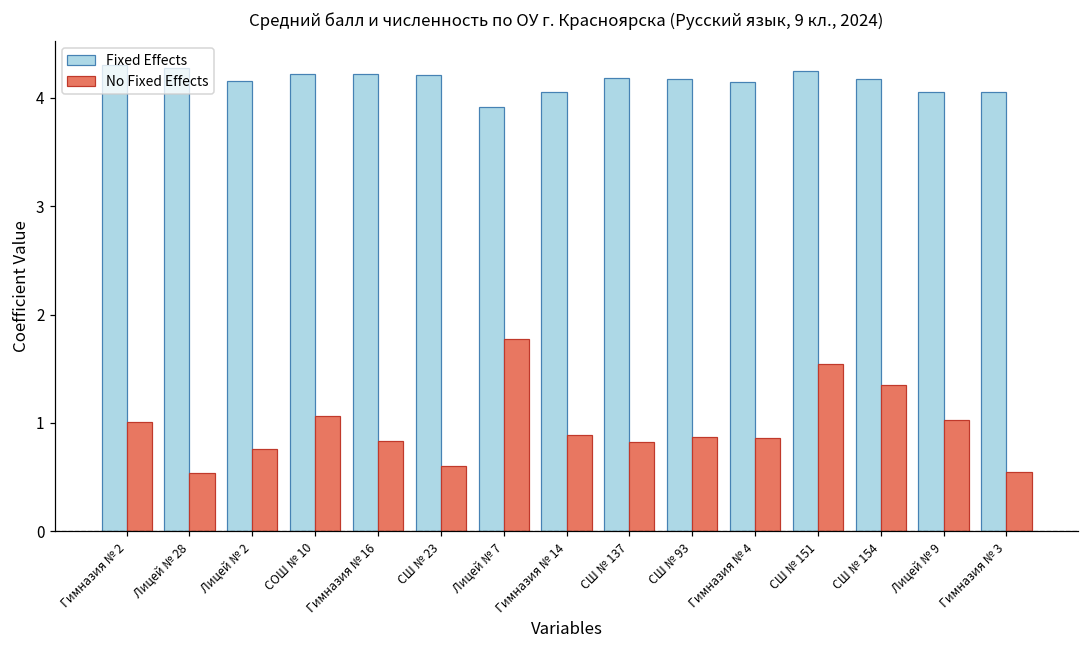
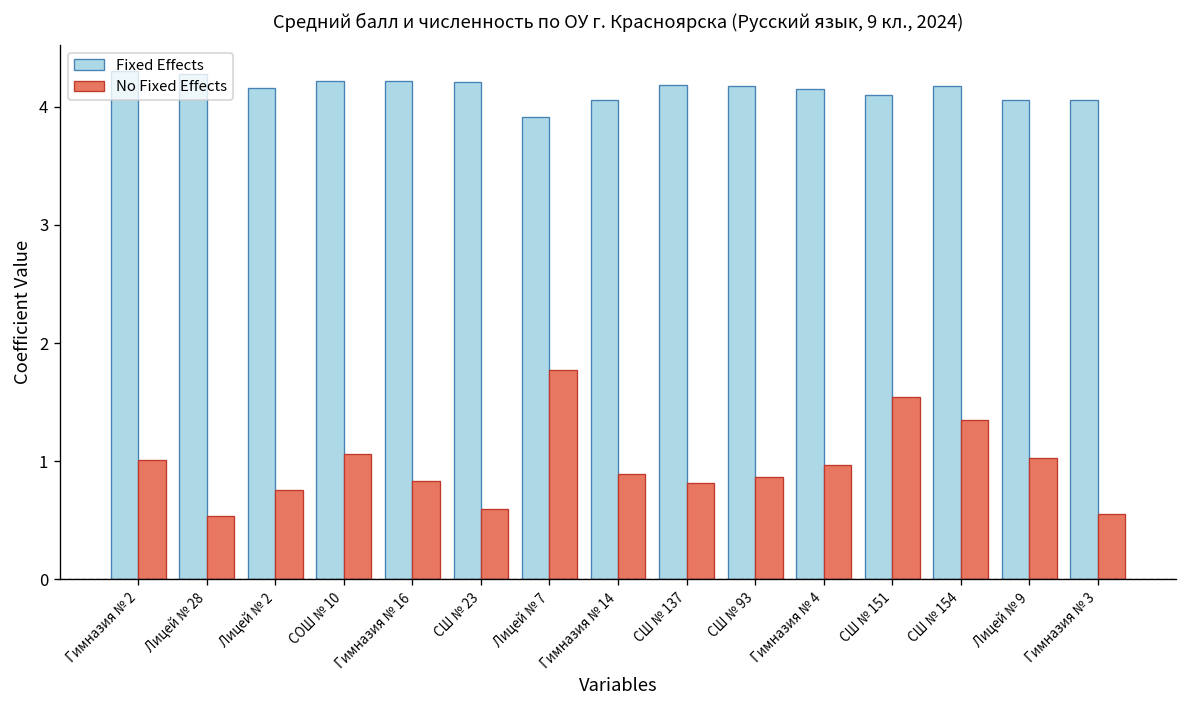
No Fixed Effects, Гимназия № 4: 0.9 -> 1.0
Fixed Effects, СШ № 151: 4.2 -> 4.1
